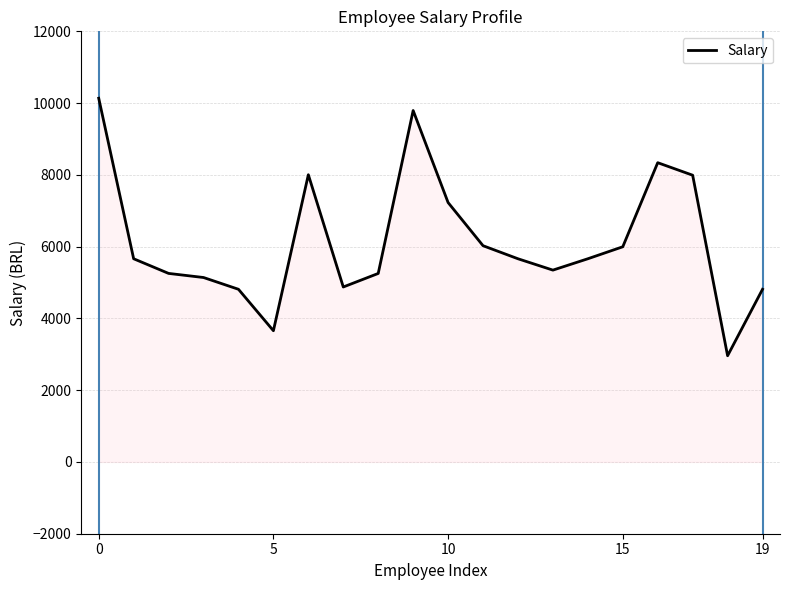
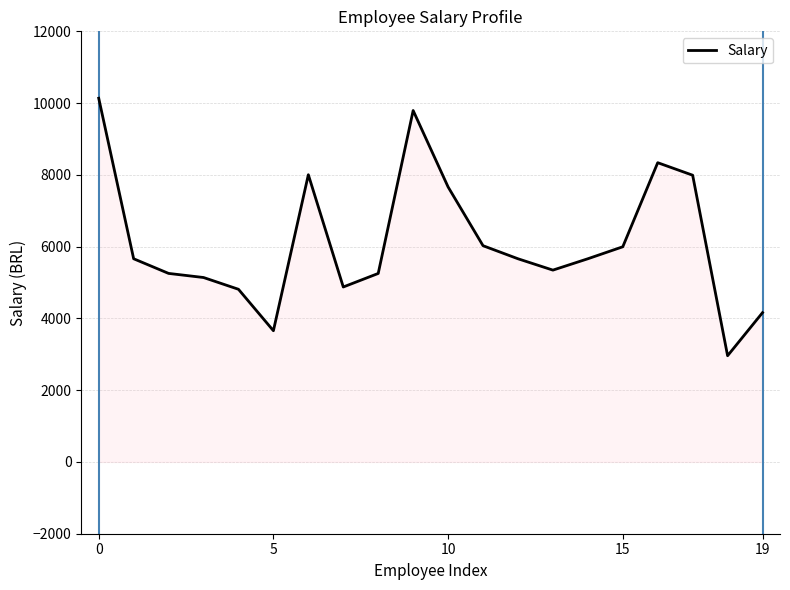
10: 7200 -> 7700
19: 4800 -> 4200
